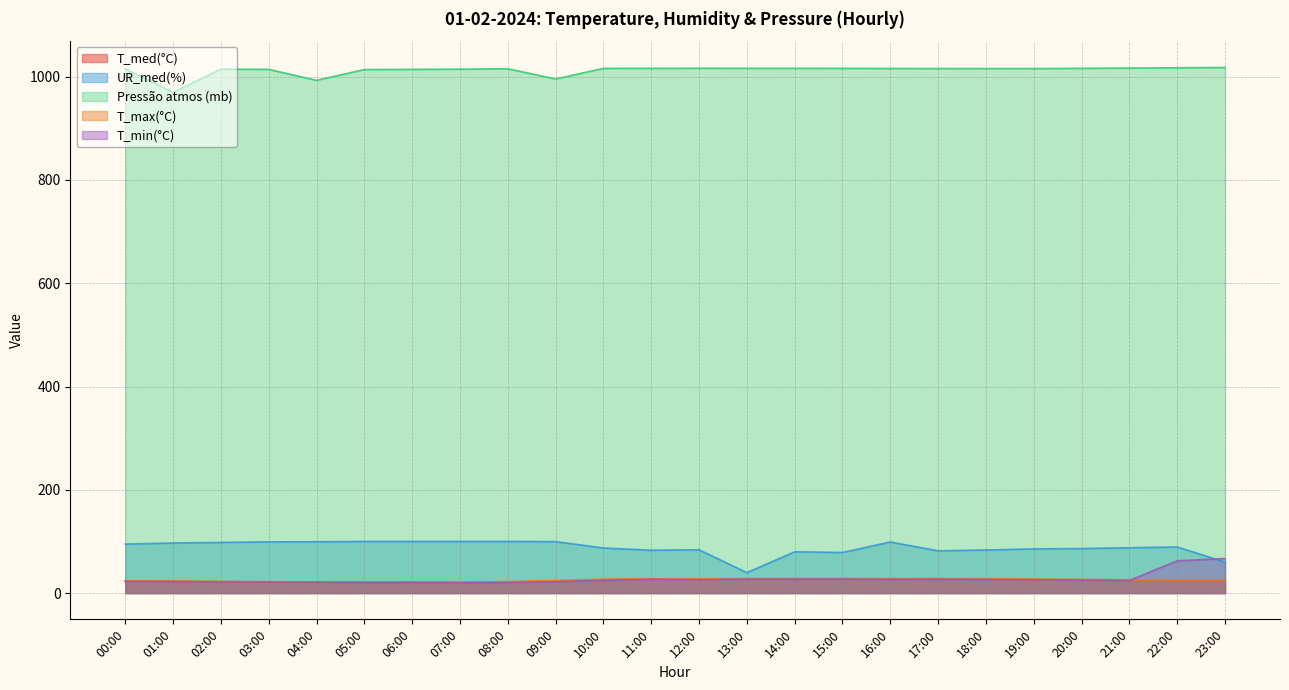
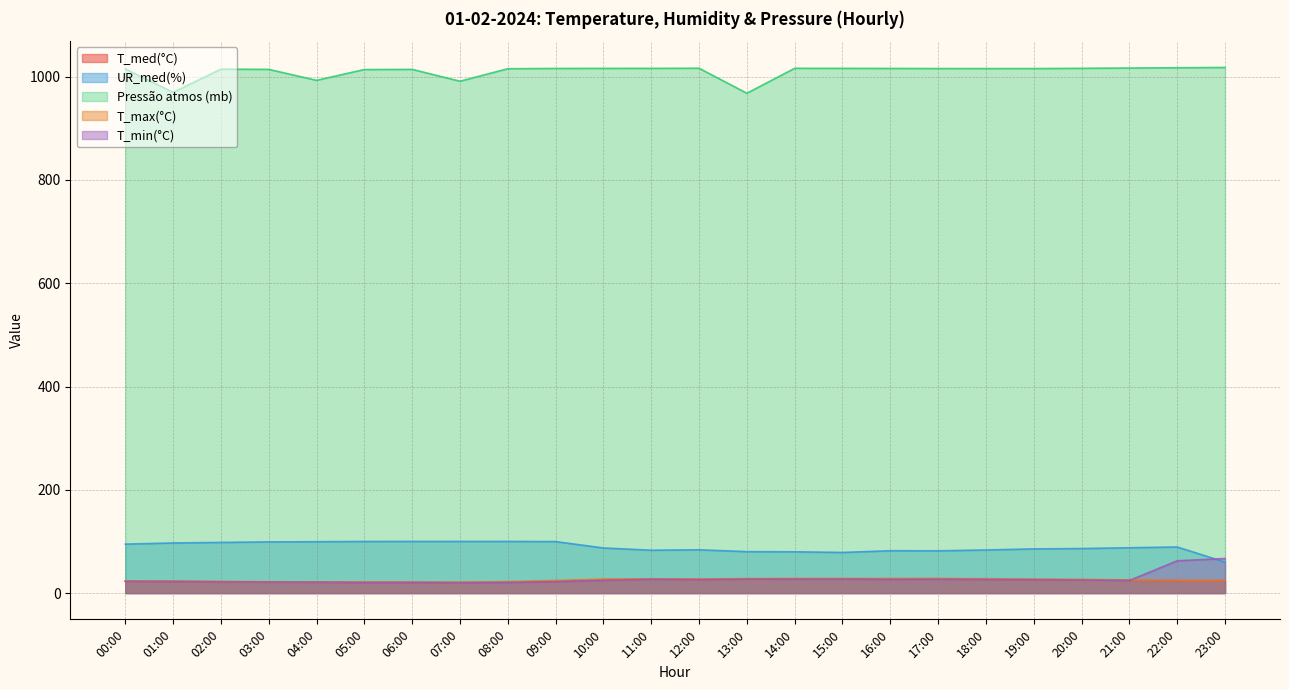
Pressão atmos (mb), 07:00: 1010 -> 990
Pressão atmos (mb), 09:00: 1000 -> 1020
UR_med(%), 13:00: 40 -> 80
Pressão atmos (mb), 13:00: 1020 -> 970
UR_med(%), 16:00: 100 -> 80
